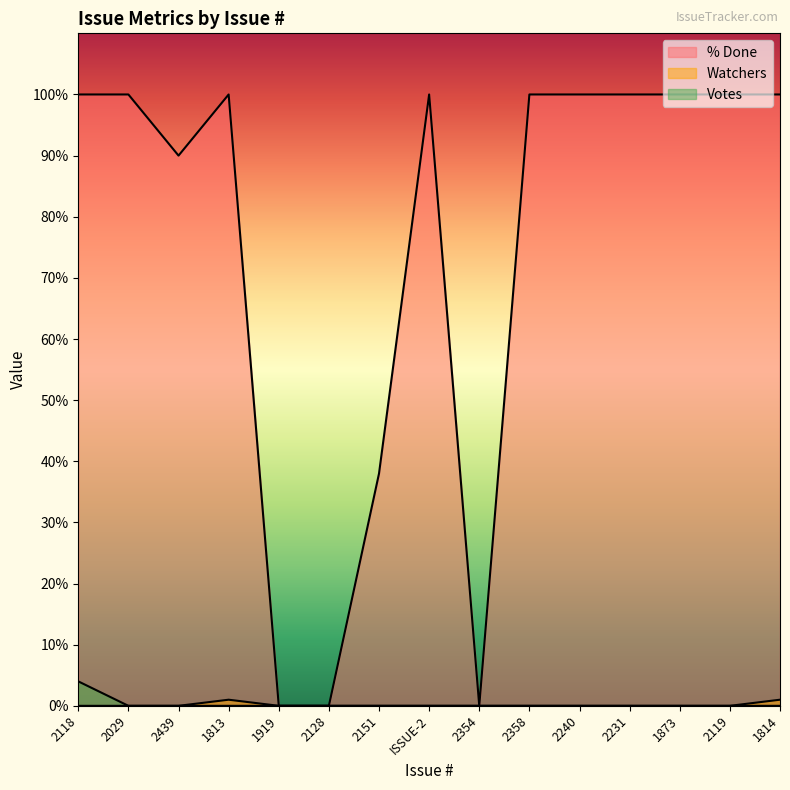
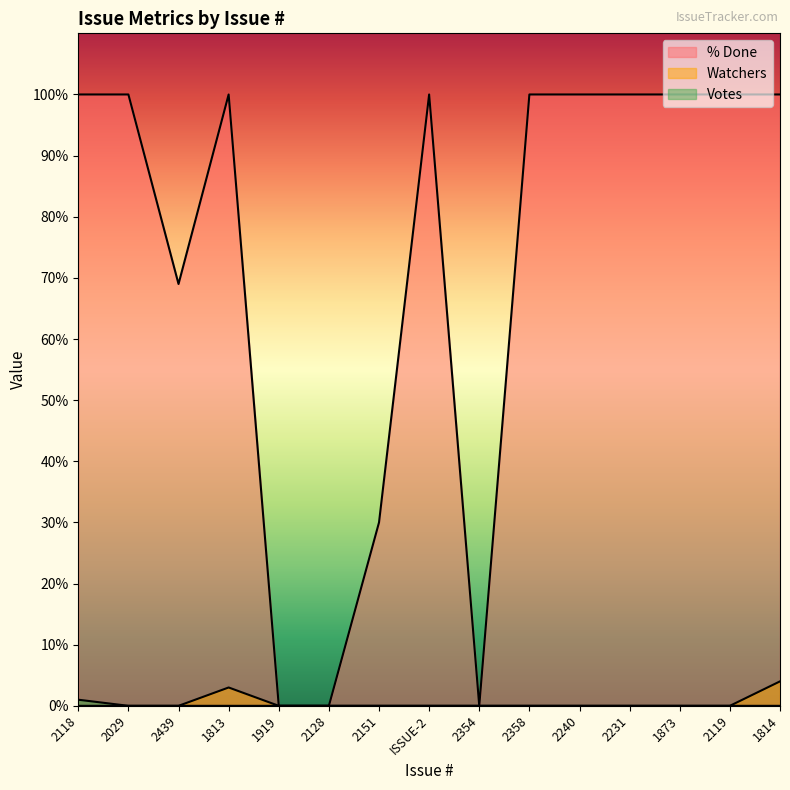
Votes, 2118: 4% -> 1%
% Done, 2439: 90% -> 69%
Watchers, 1813: 1% -> 3%
% Done, 2151: 38% -> 30%
Watchers, 1814: 1% -> 4%
